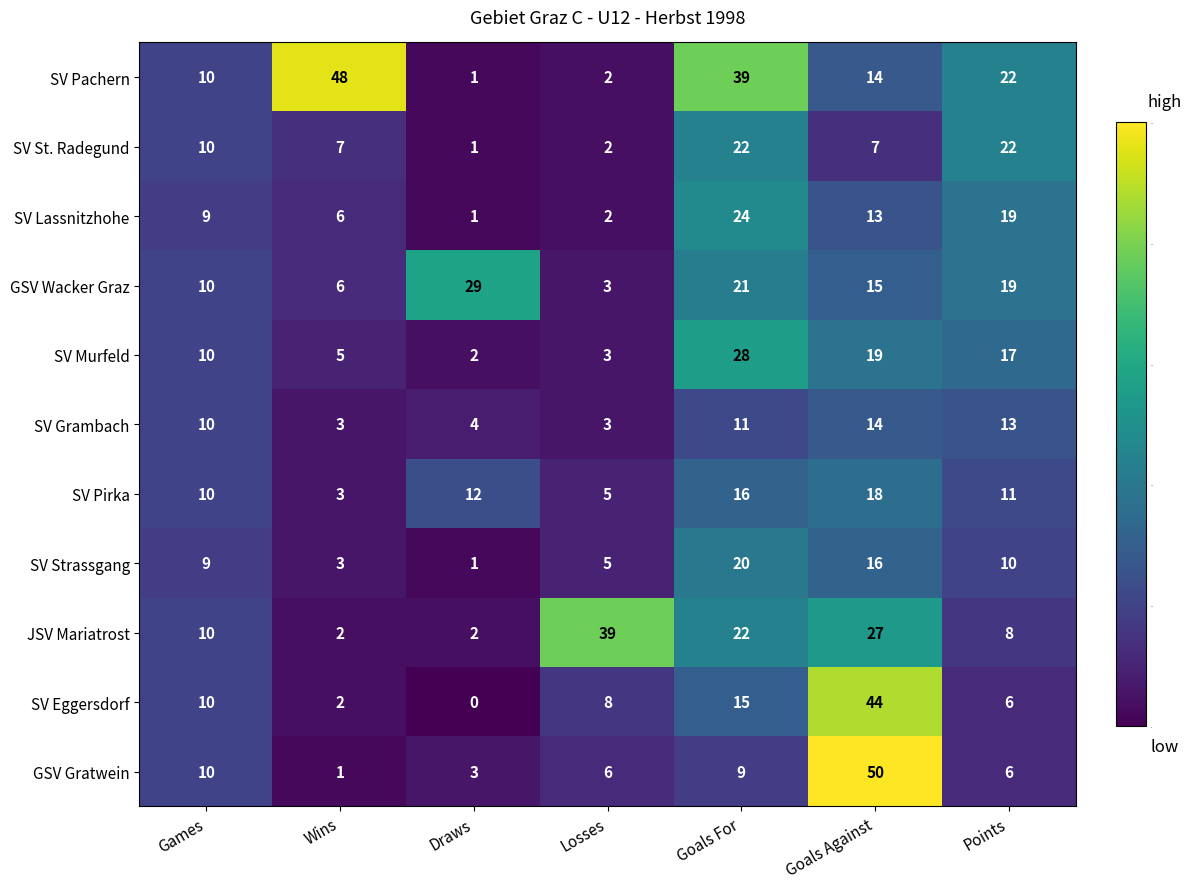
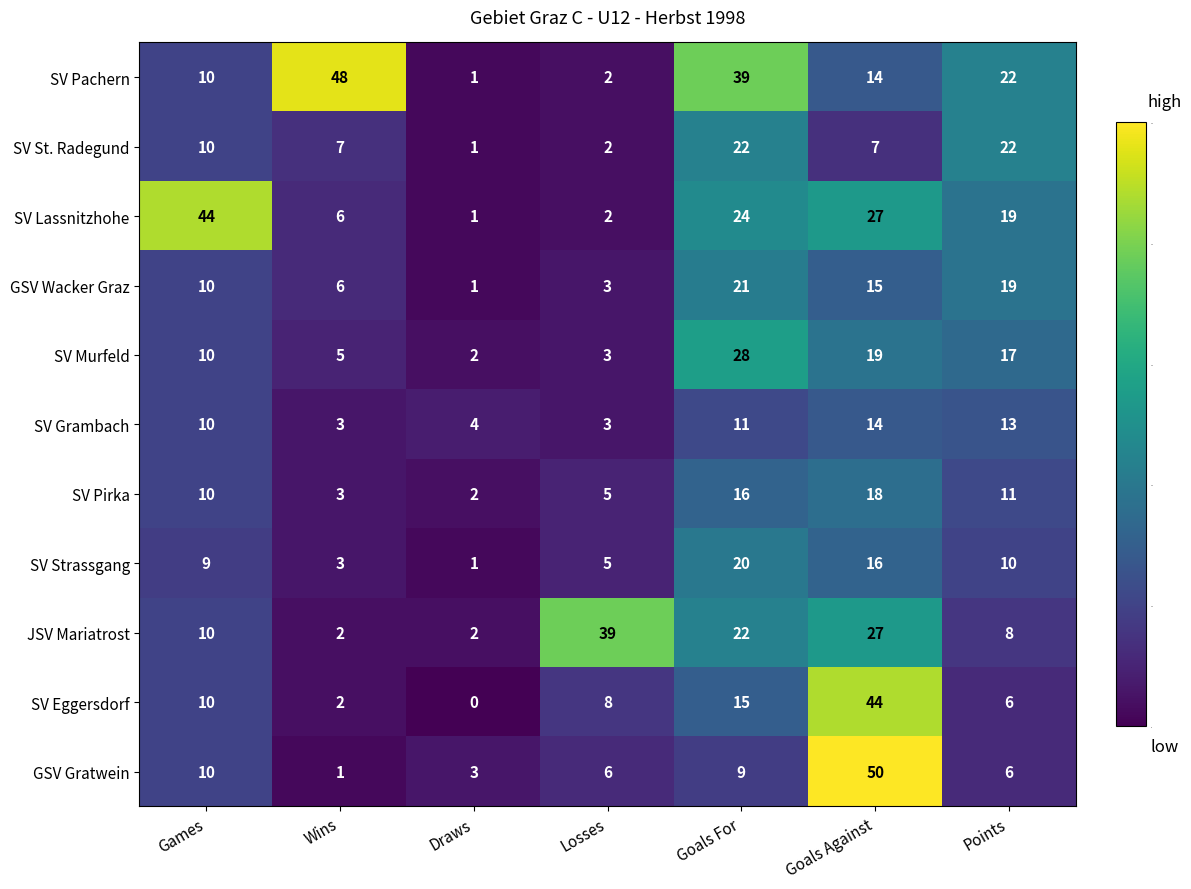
SV Lassnitzhohe, Games: 9 -> 44
SV Lassnitzhohe, Goals Against: 13 -> 27
GSV Wacker Graz, Draws: 29 -> 1
SV Pirka, Draws: 12 -> 2
